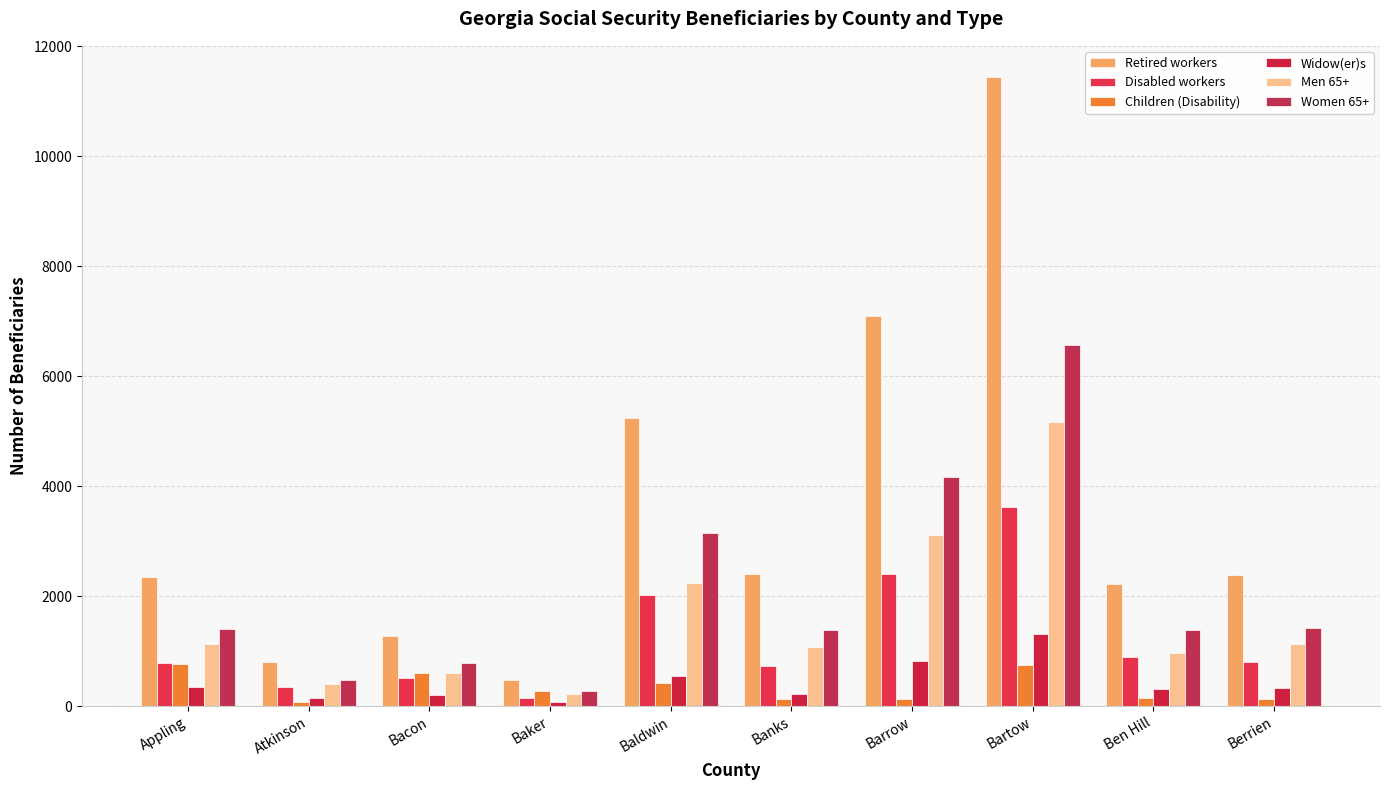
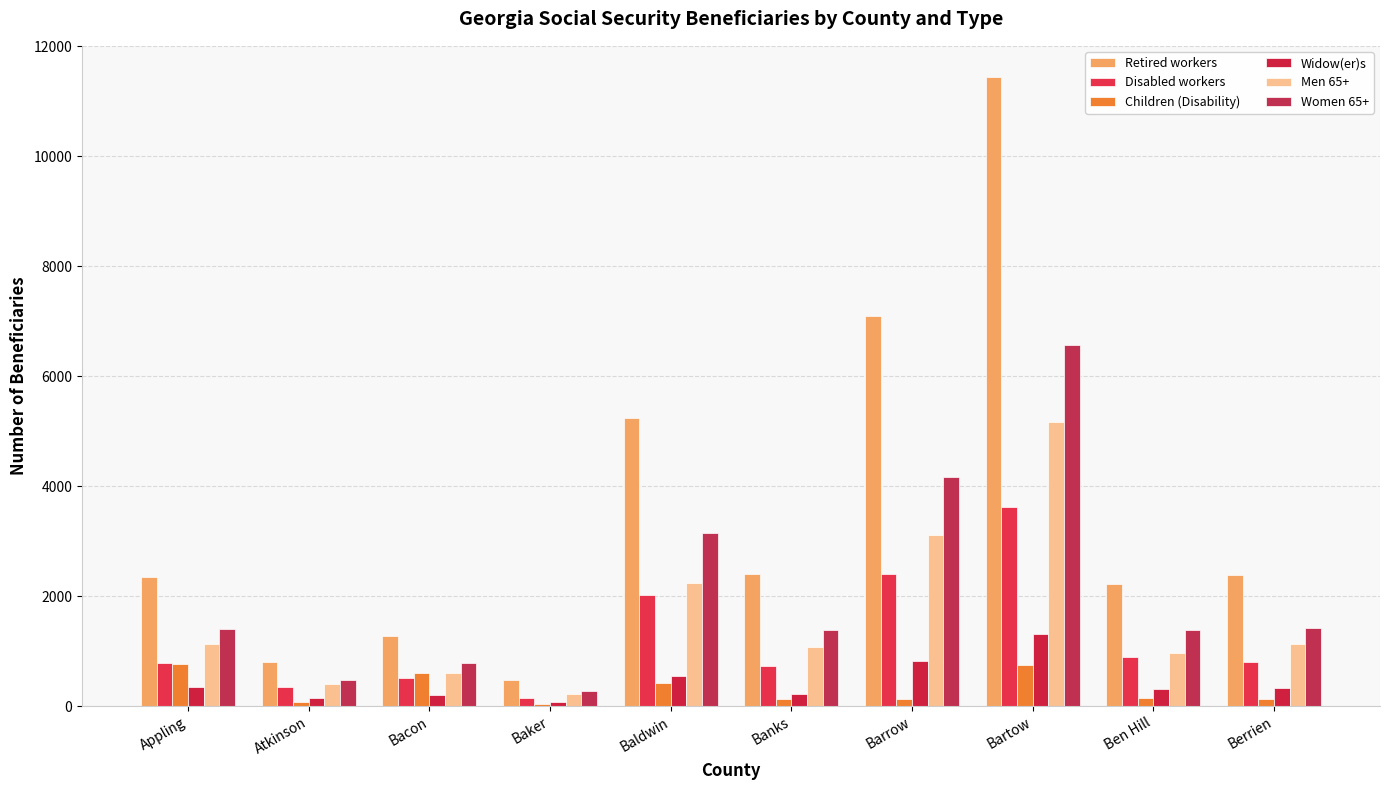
Children (Disability), Baker: 300 -> 0
